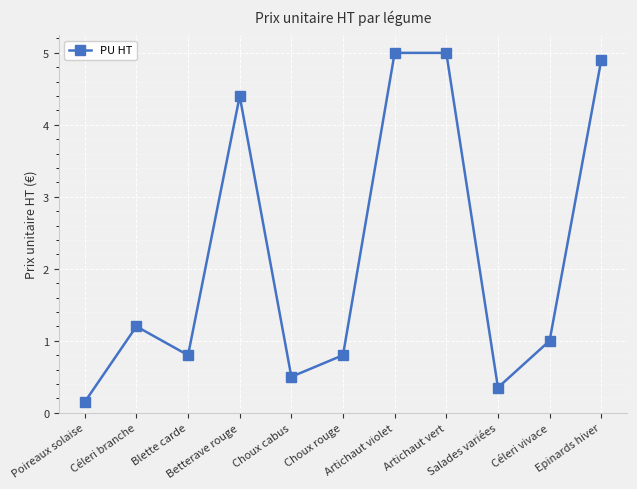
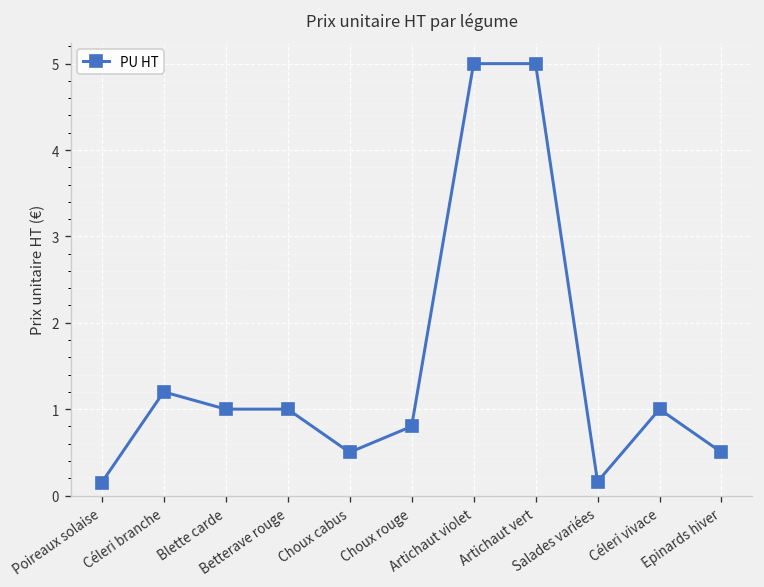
Blette carde: 0.8 -> 1.0
Betterave rouge: 4.4 -> 1.0
Salades variées: 0.4 -> 0.2
Epinards hiver: 4.9 -> 0.5
